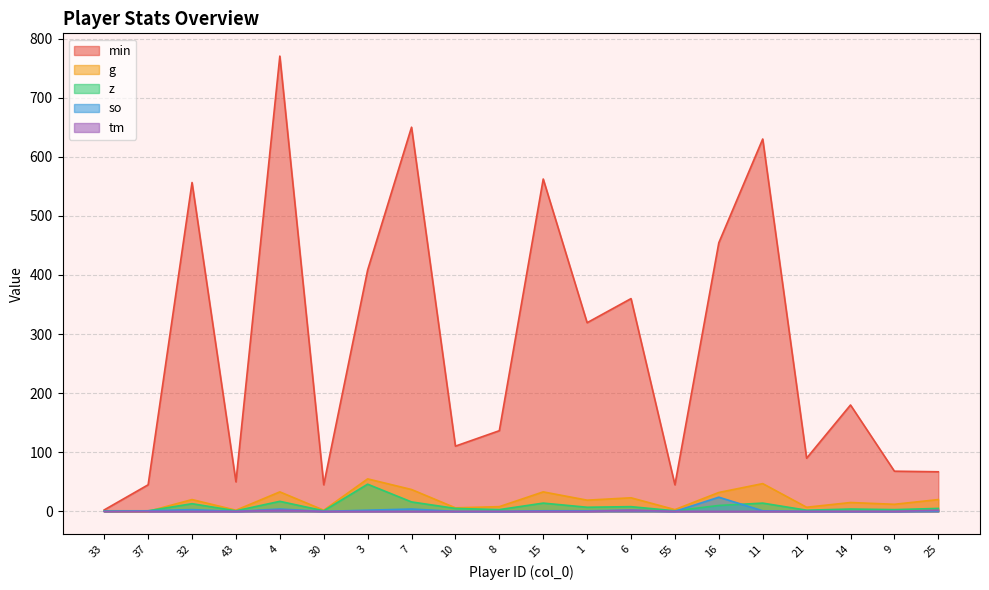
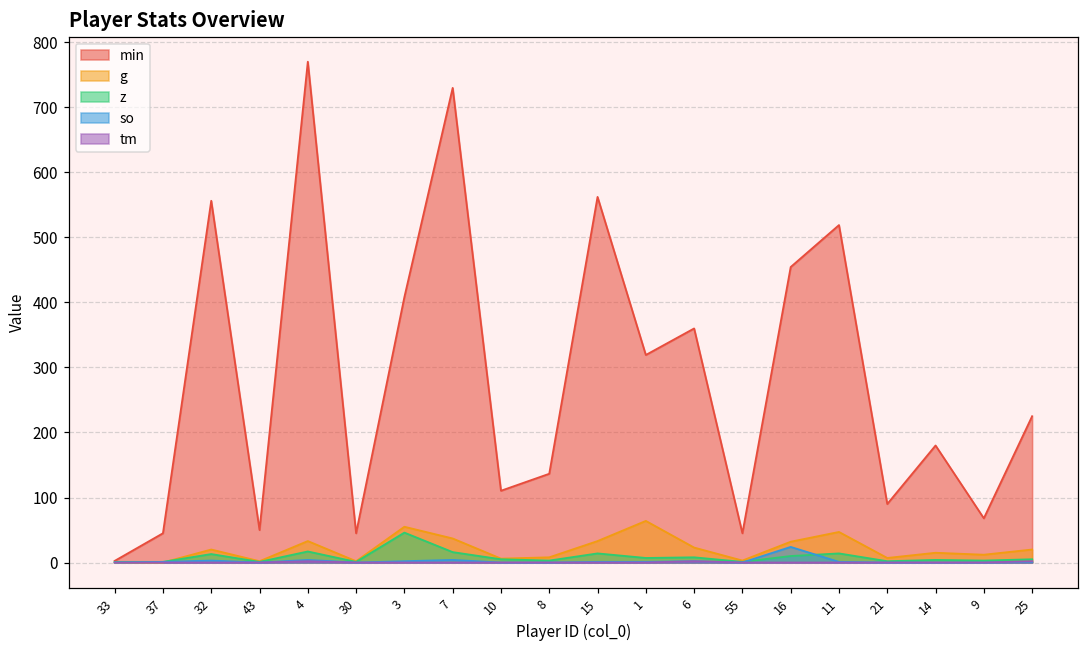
min, 7: 650 -> 730
g, 1: 20 -> 60
min, 11: 630 -> 520
min, 25: 70 -> 230
